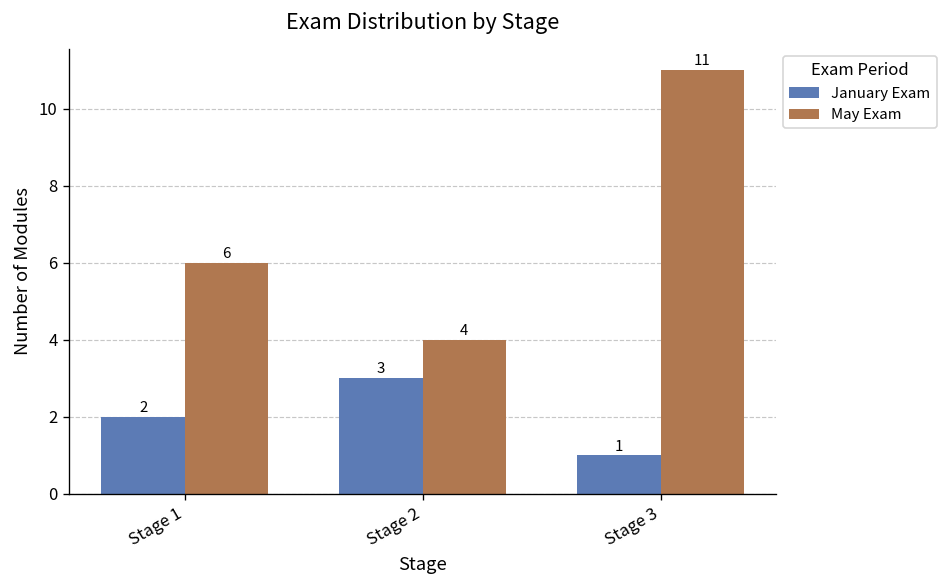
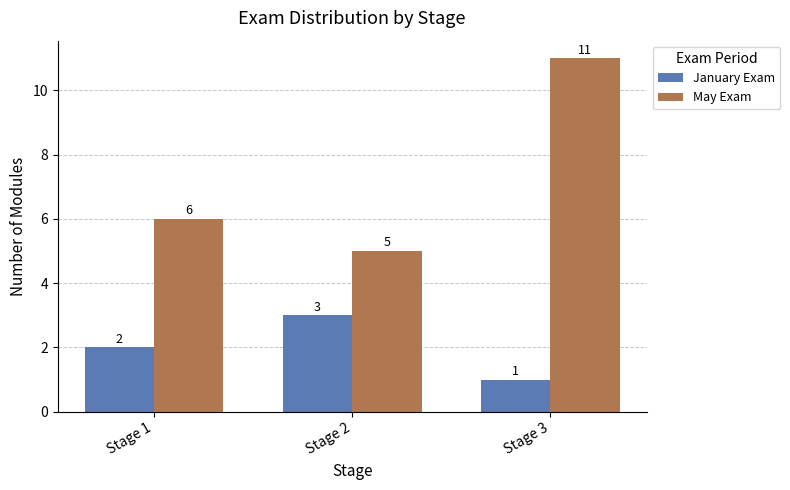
May Exam, Stage 2: 4 -> 5
